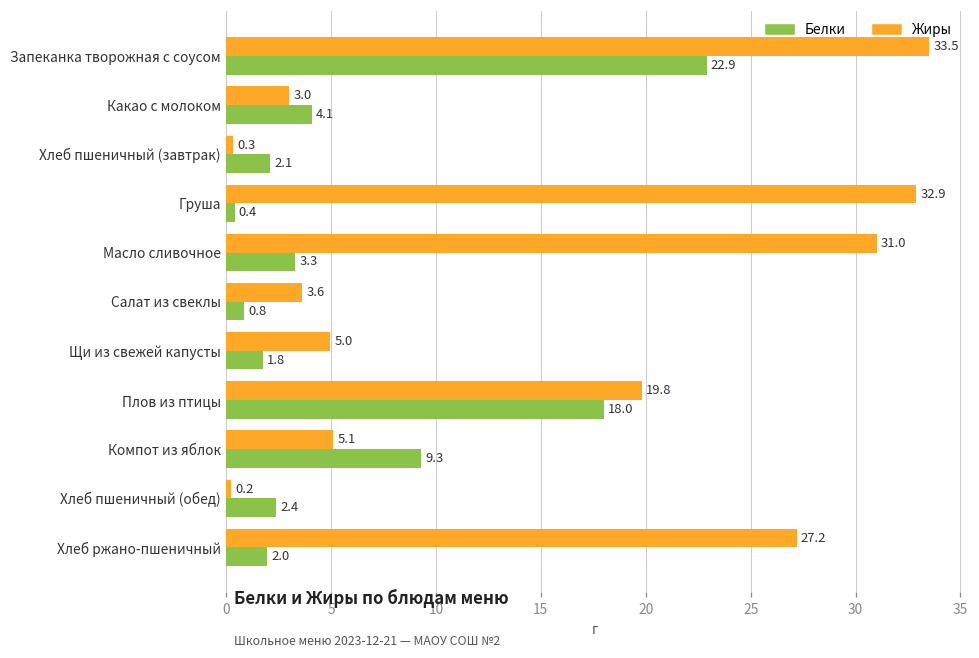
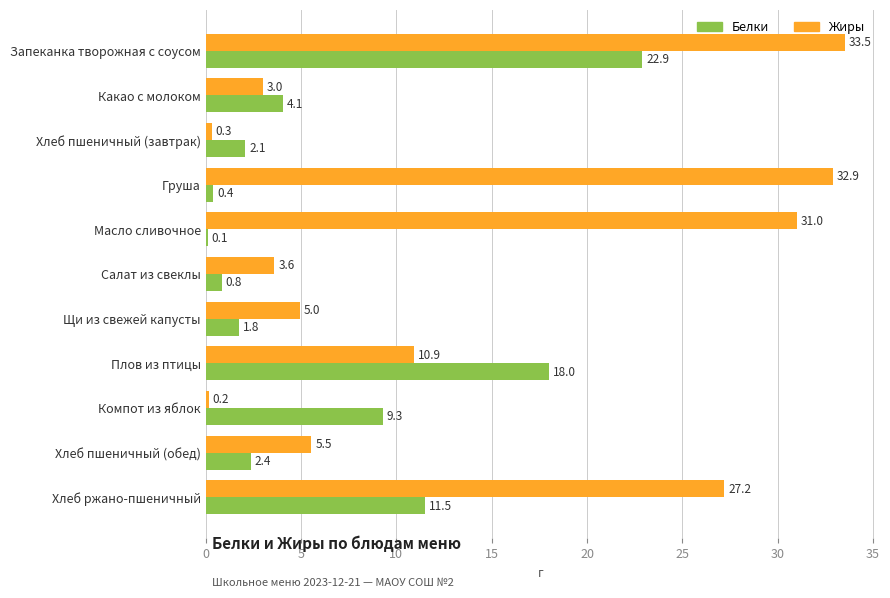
Белки, Масло сливочное: 3.3 -> 0.1
Жиры, Плов из птицы: 19.8 -> 10.9
Жиры, Компот из яблок: 5.1 -> 0.2
Жиры, Хлеб пшеничный (обед): 0.2 -> 5.5
Белки, Хлеб ржано-пшеничный: 2.0 -> 11.5
